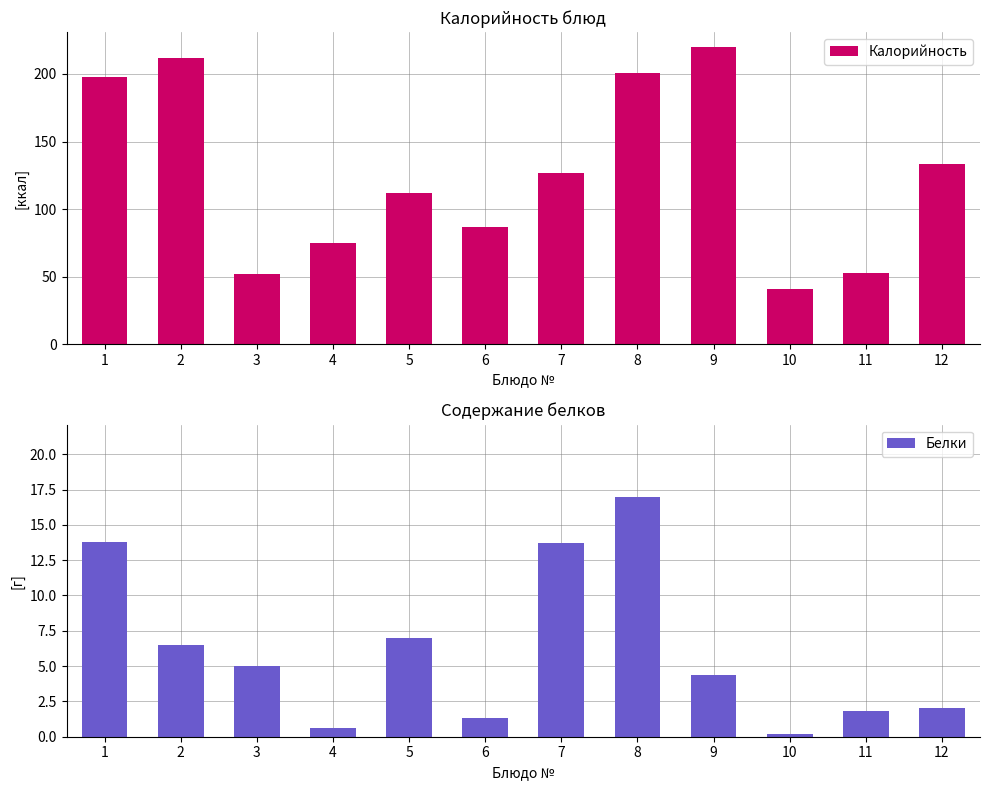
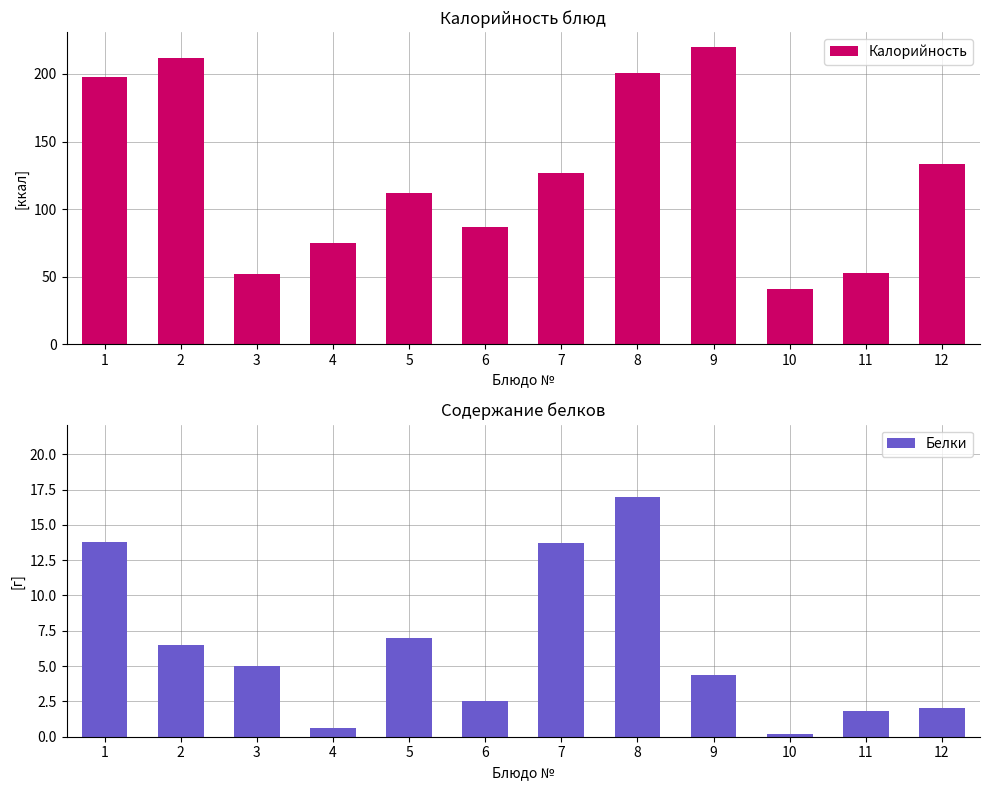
Содержание белков, 6: 1.3 -> 2.5
